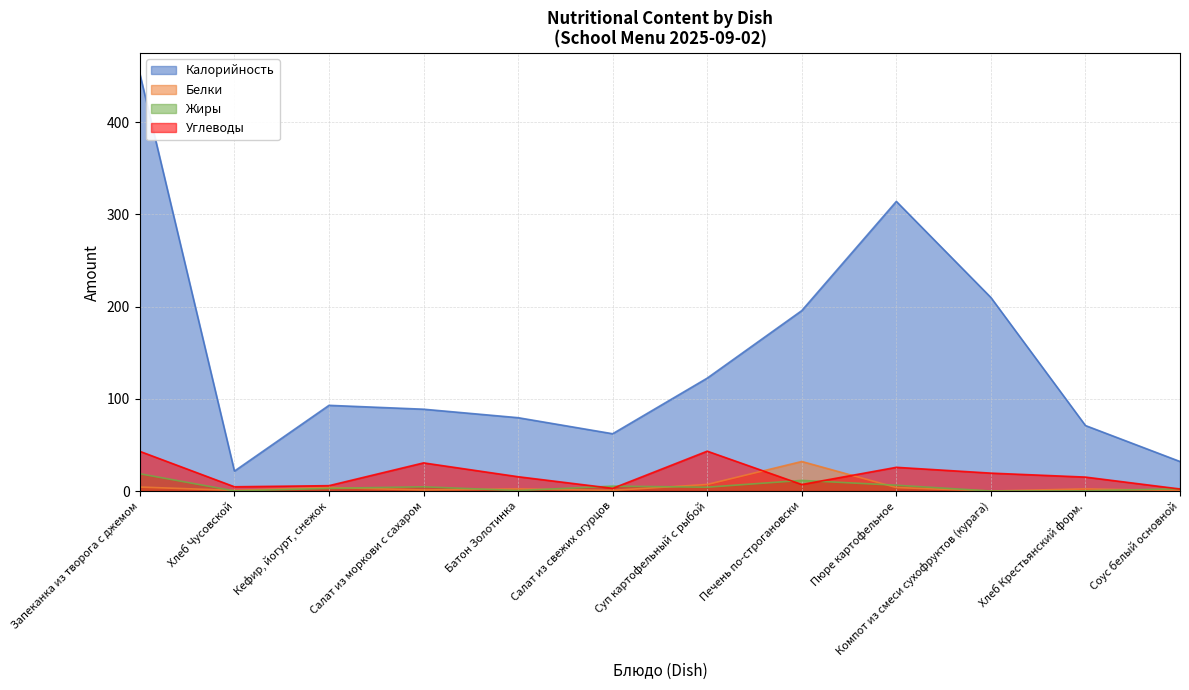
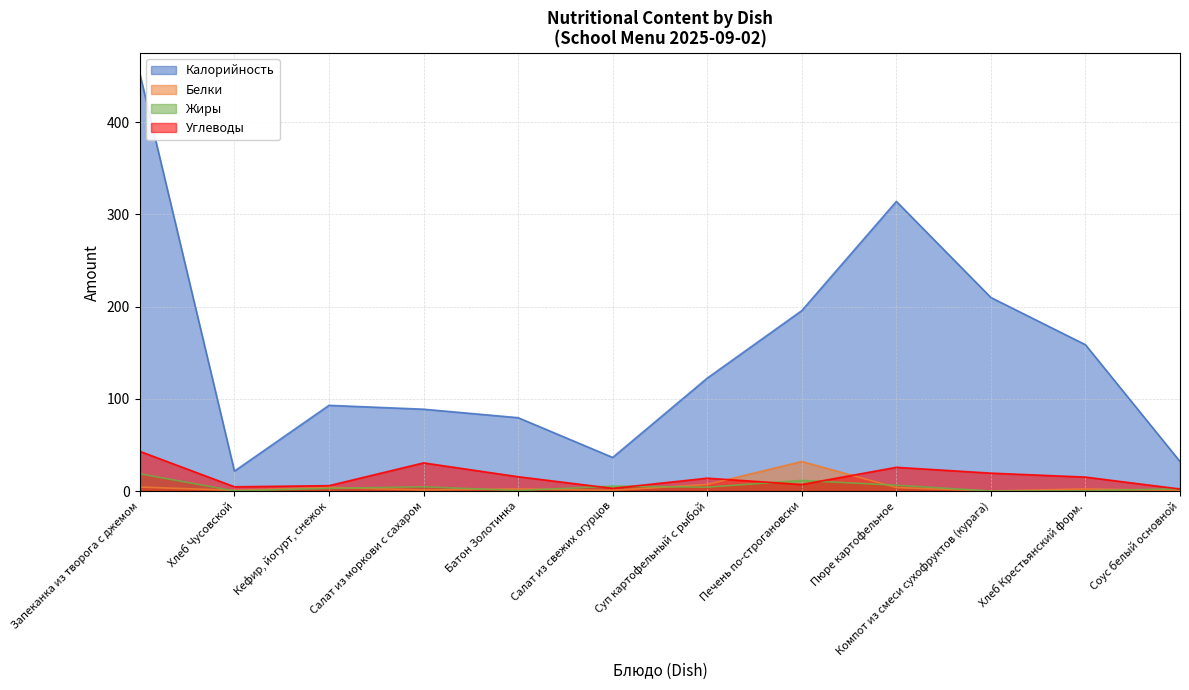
Калорийность, Салат из свежих огурцов: 60 -> 40
Углеводы, Суп картофельный с рыбой: 40 -> 10
Калорийность, Хлеб Крестьянский форм.: 70 -> 160
